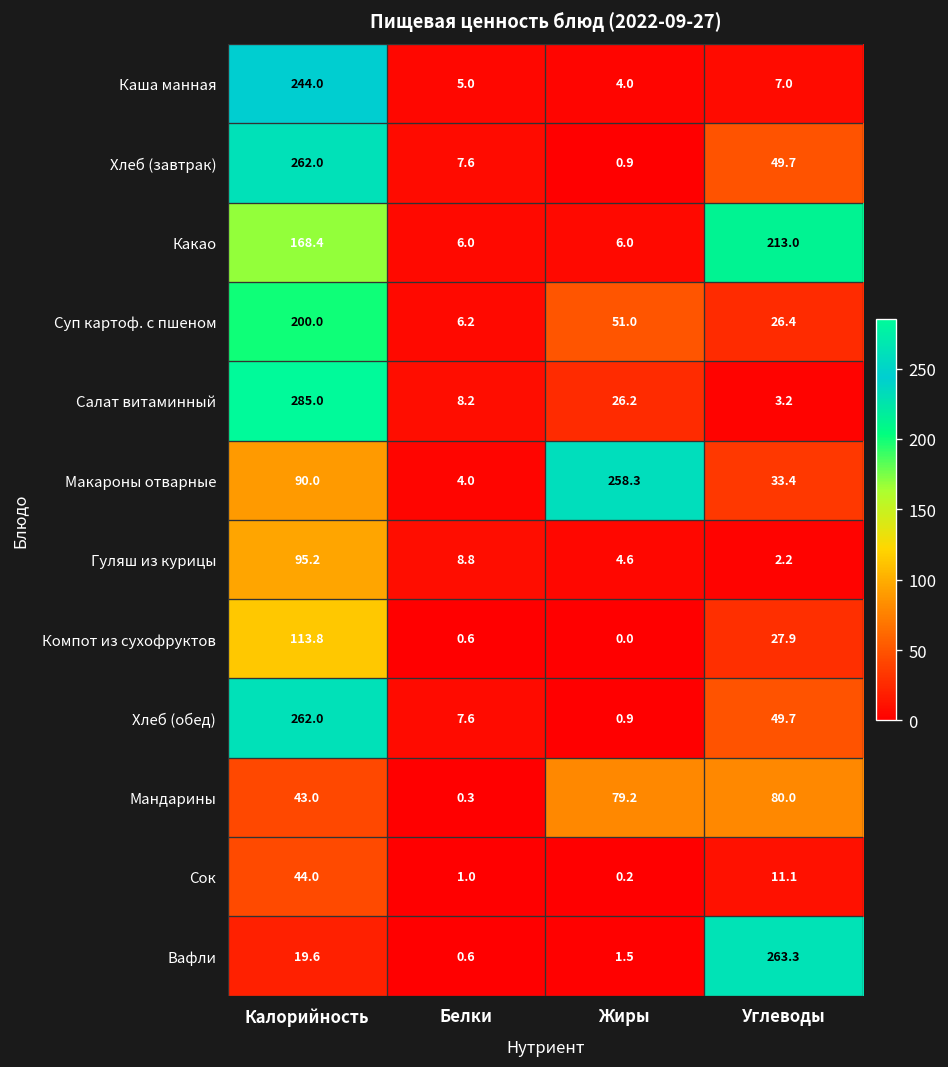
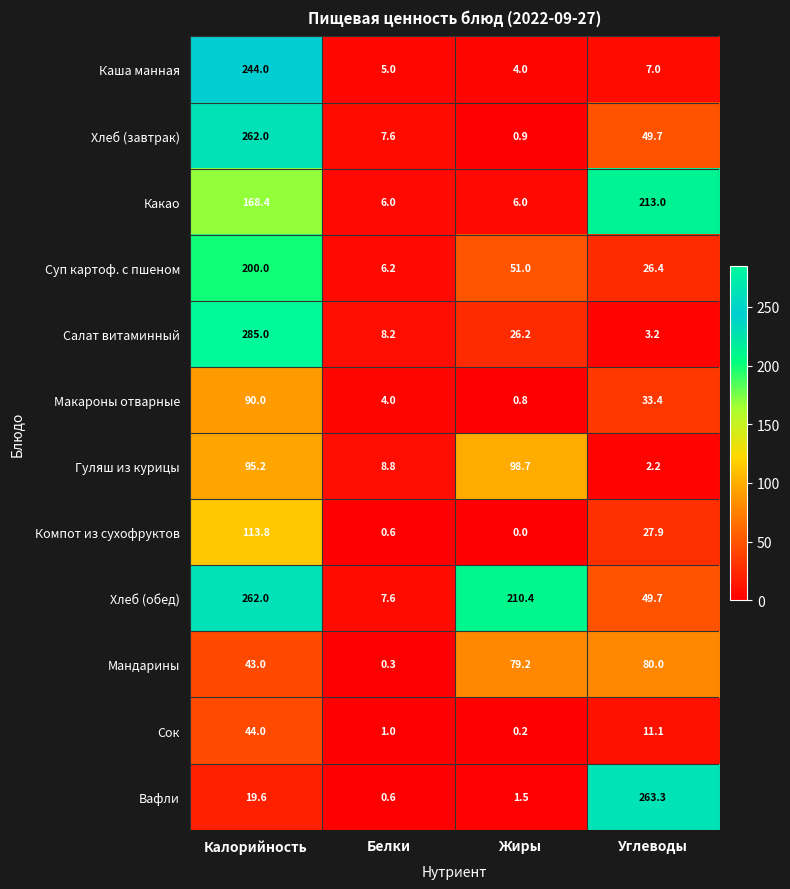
Макароны отварные, Жиры: 258.3 -> 0.8
Гуляш из курицы, Жиры: 4.6 -> 98.7
Хлеб (обед), Жиры: 0.9 -> 210.4
